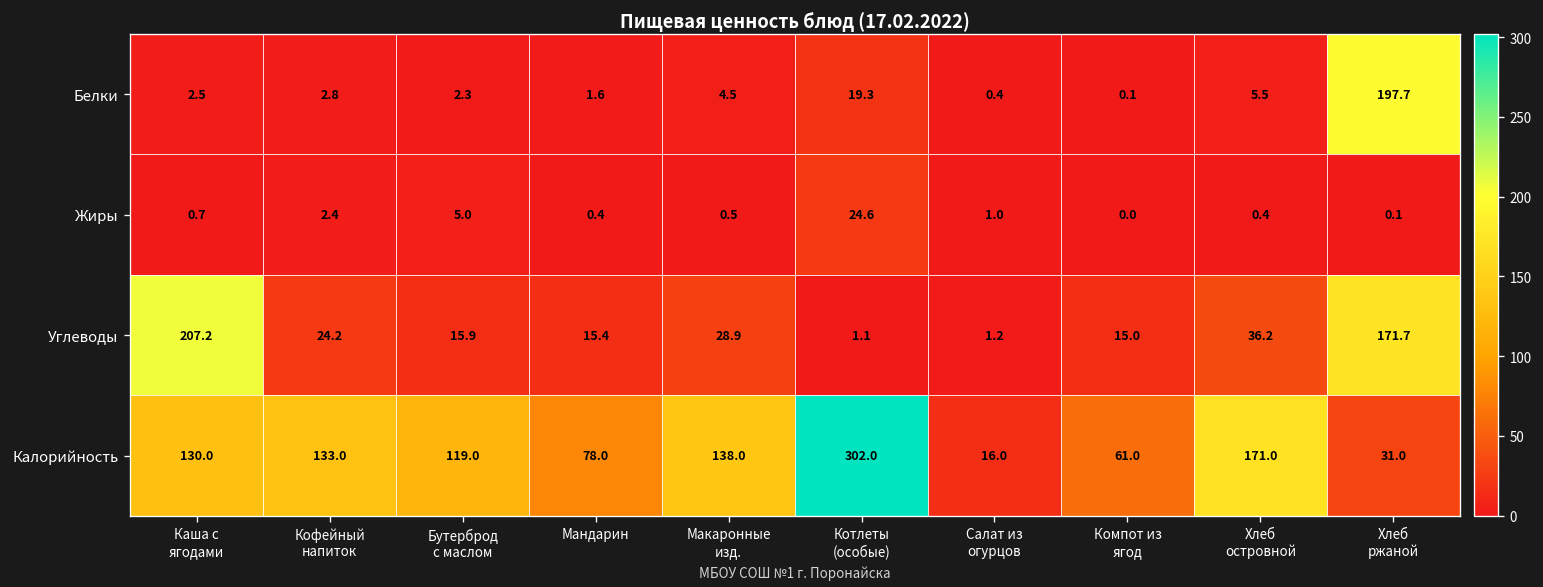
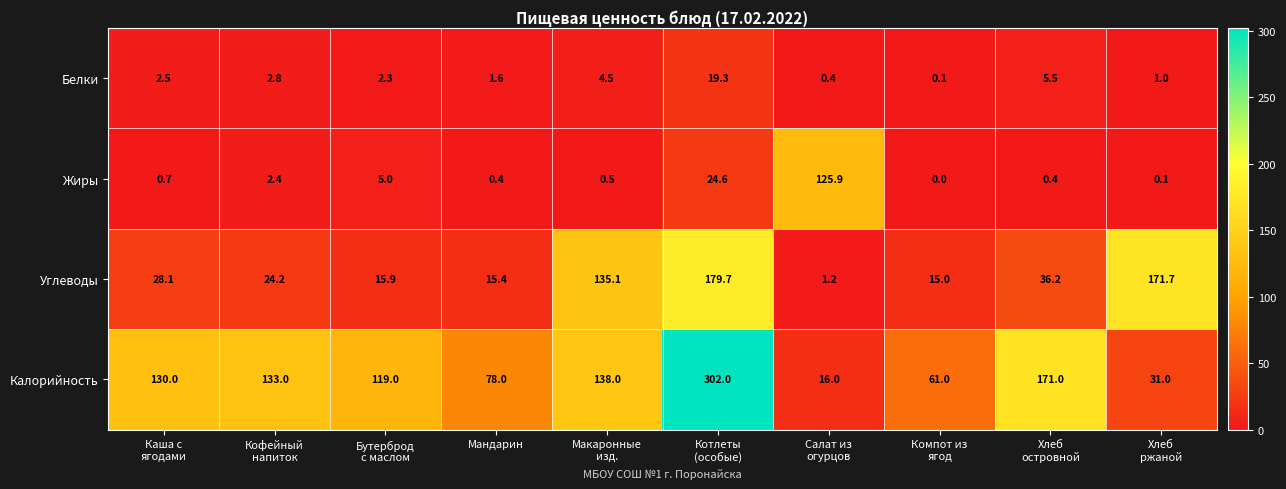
Белки, Хлеб ржаной: 197.7 -> 1.0
Жиры, Салат из огурцов: 1.0 -> 125.9
Углеводы, Каша с ягодами: 207.2 -> 28.1
Углеводы, Макаронные изд.: 28.9 -> 135.1
Углеводы, Котлеты (особые): 1.1 -> 179.7
